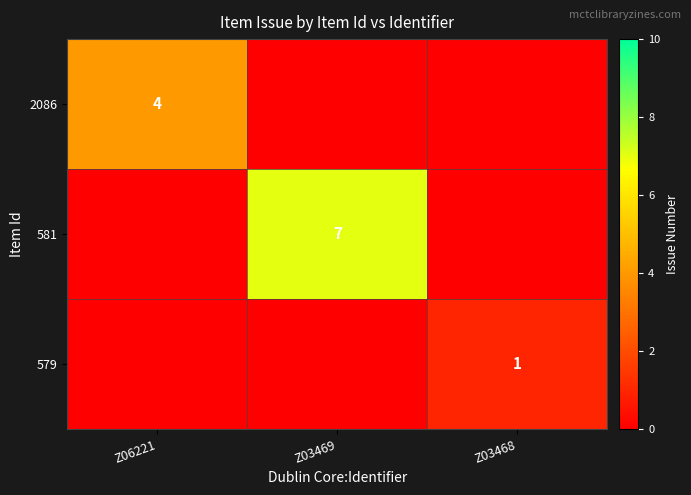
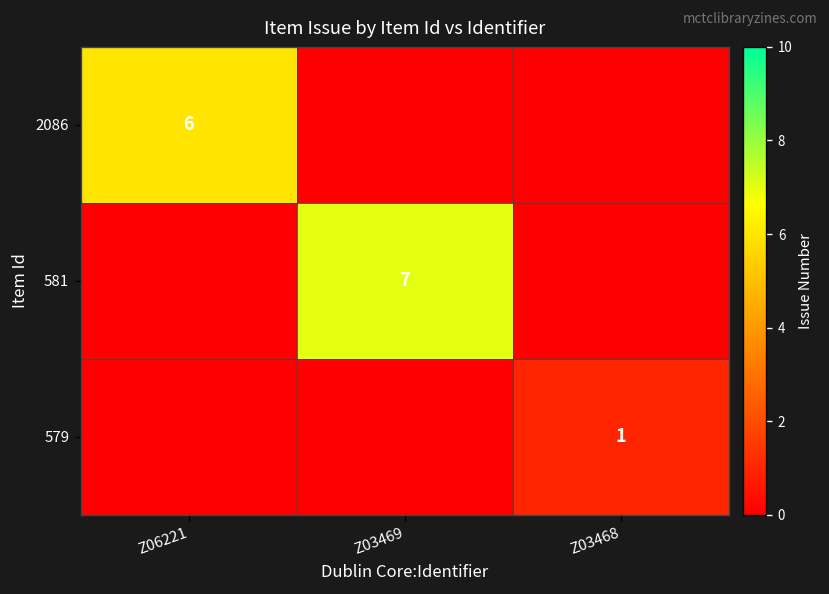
2086, Z06221: 4 -> 6
